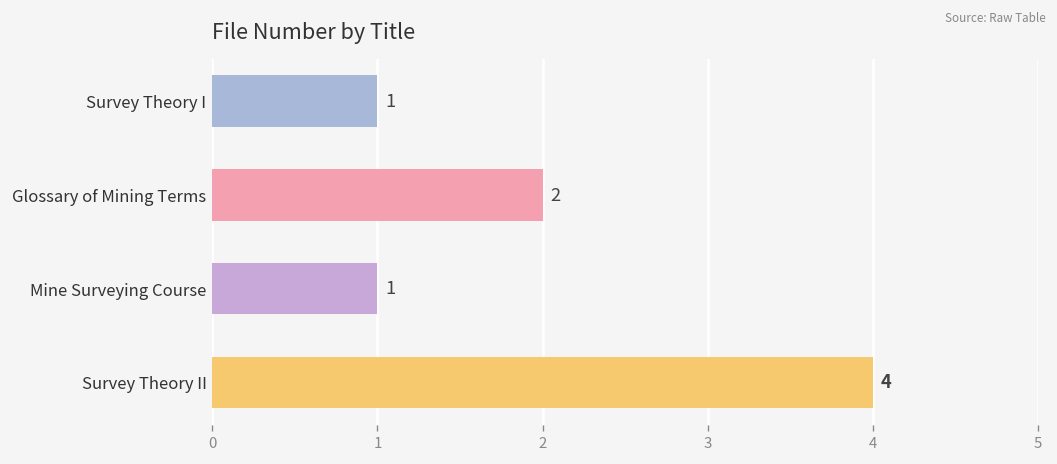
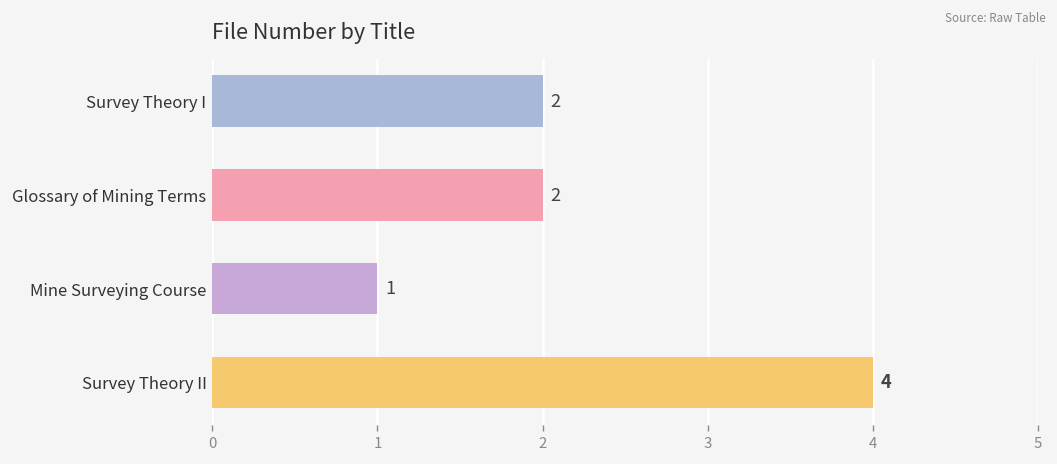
Survey Theory I: 1 -> 2
